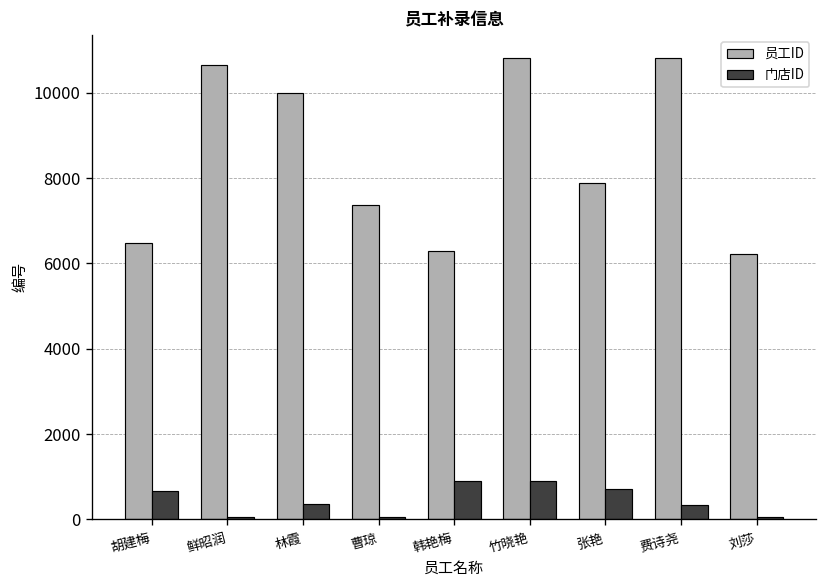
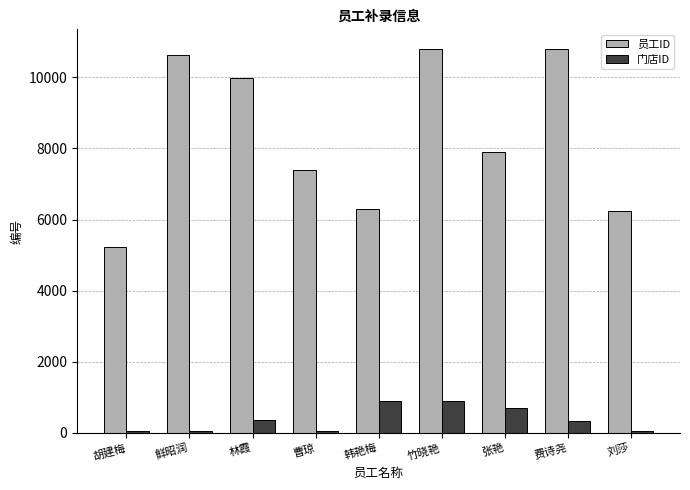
员工ID, 胡建梅: 6500 -> 5200
门店ID, 胡建梅: 700 -> 100
